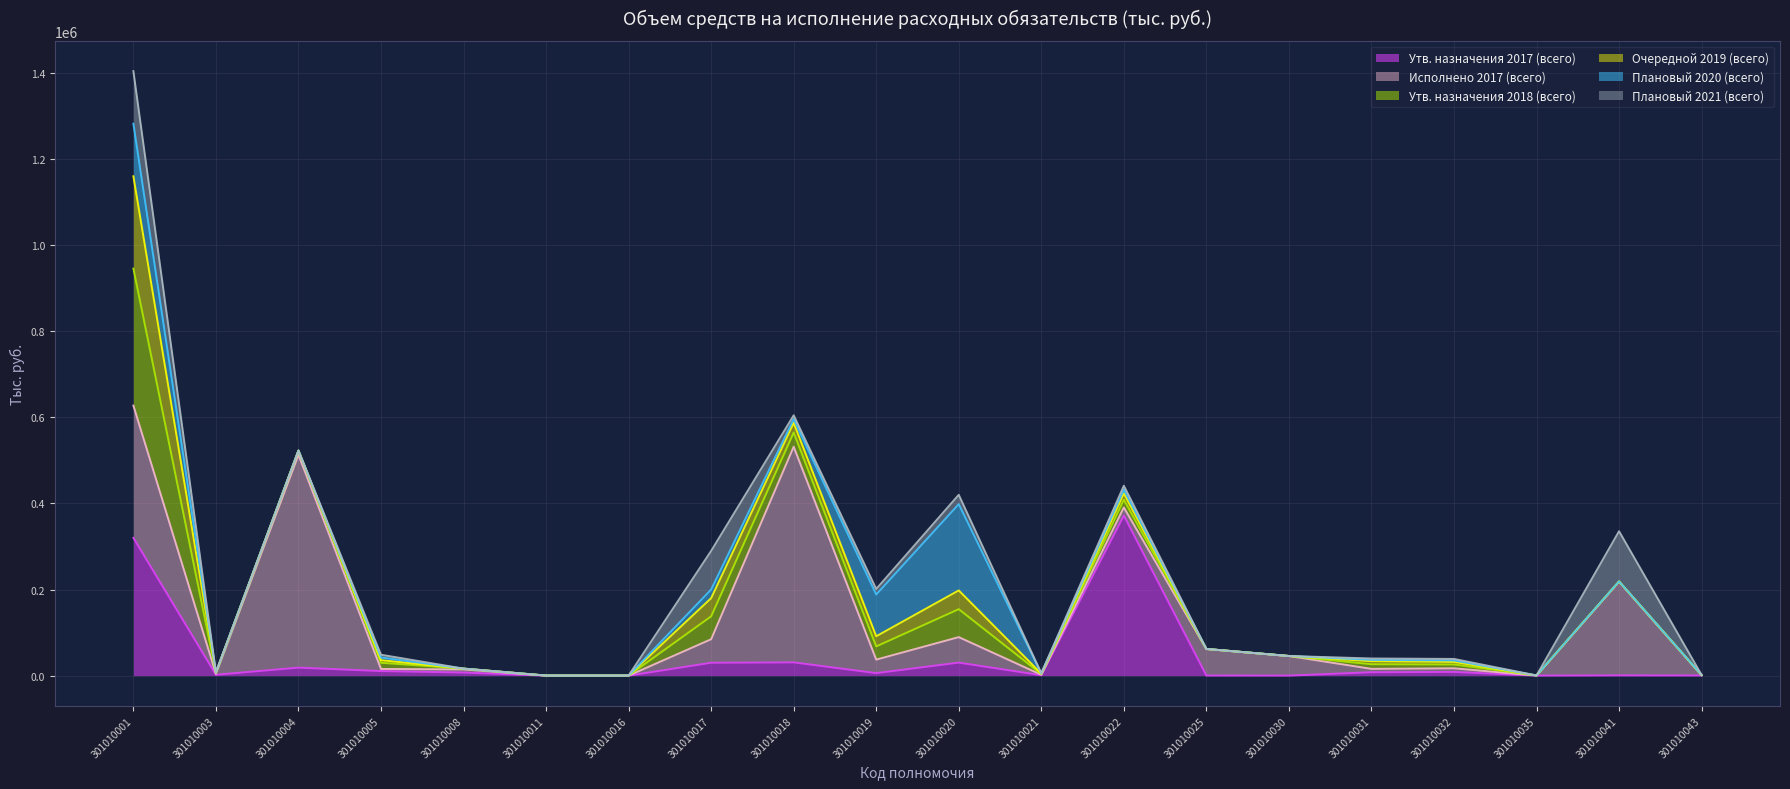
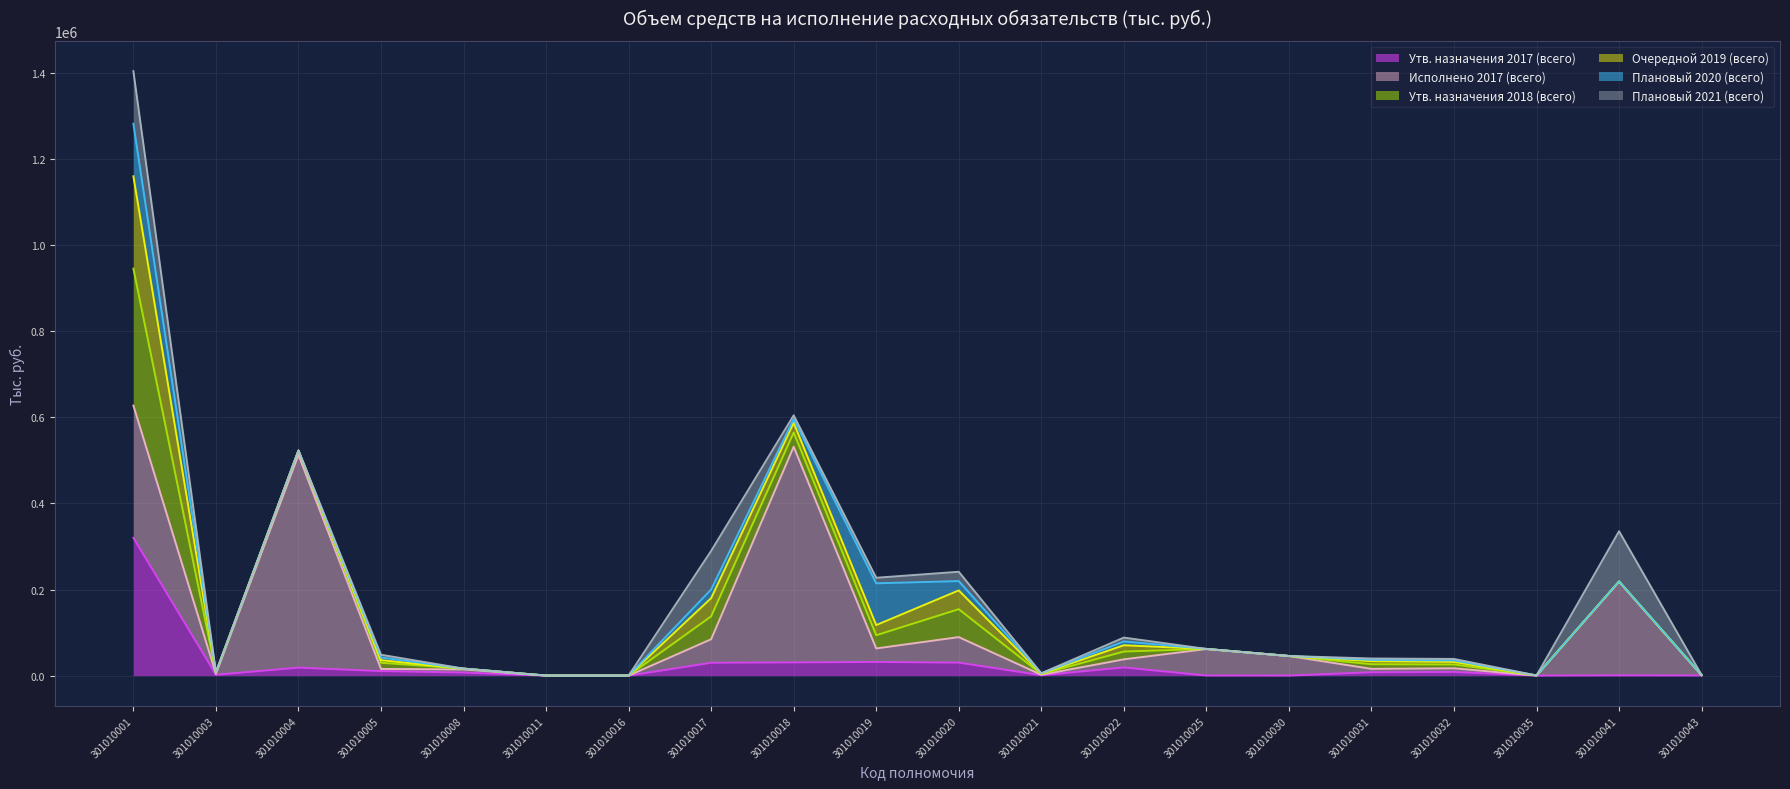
Утв. назначения 2017 (всего), 301010019: 10000 -> 30000
Плановый 2020 (всего), 301010020: 200000 -> 20000
Утв. назначения 2017 (всего), 301010022: 370000 -> 20000
